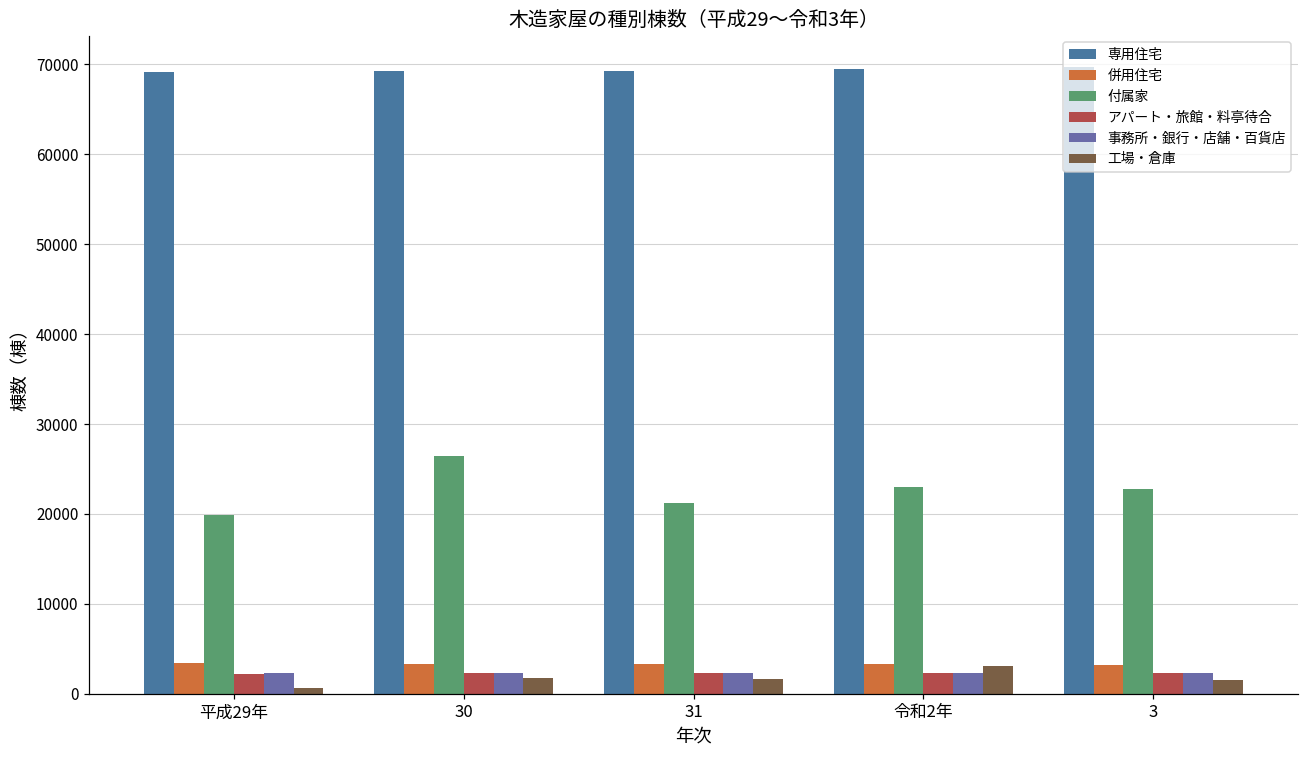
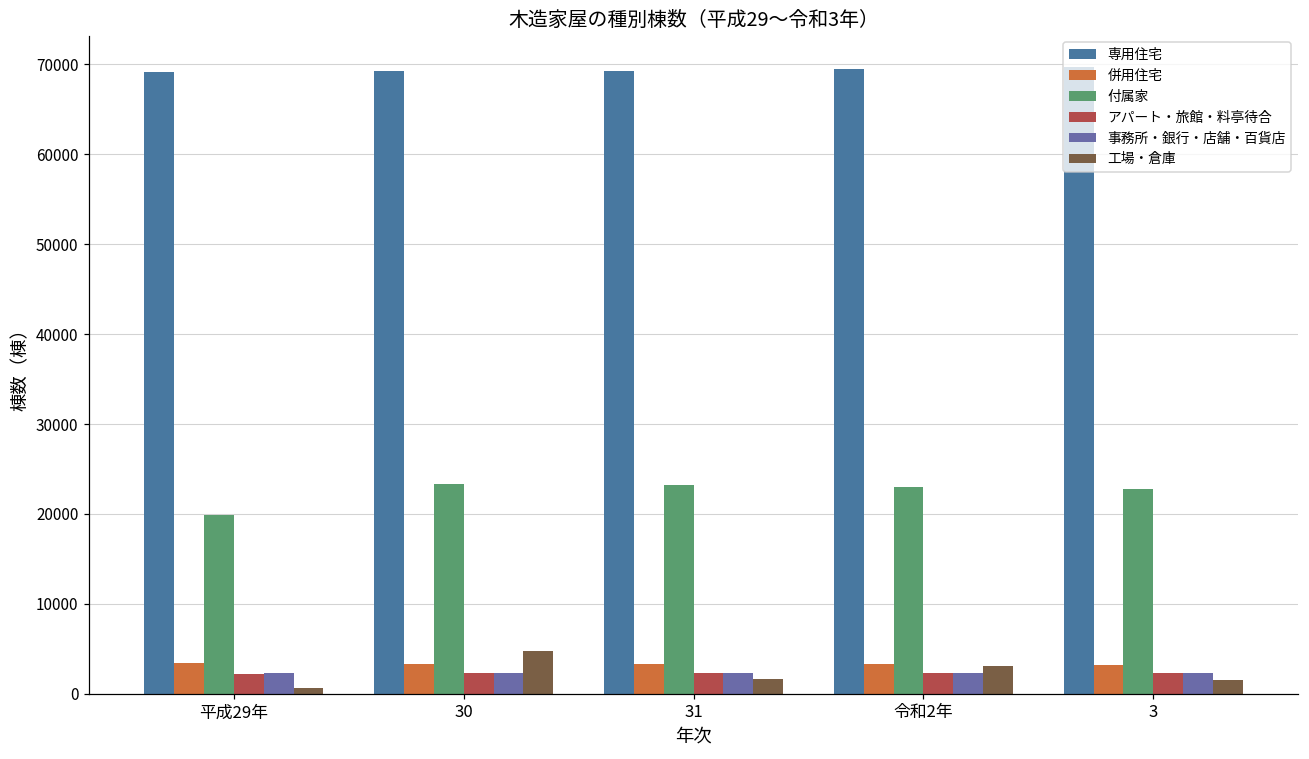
付属家, 30: 26000 -> 23000
工場・倉庫, 30: 2000 -> 5000
付属家, 31: 21000 -> 23000
